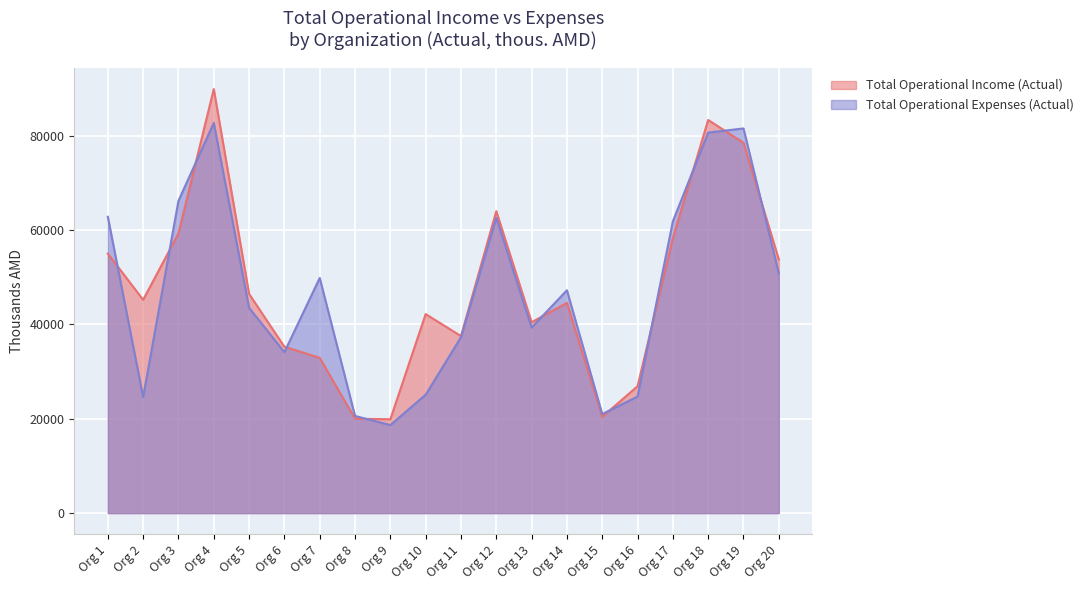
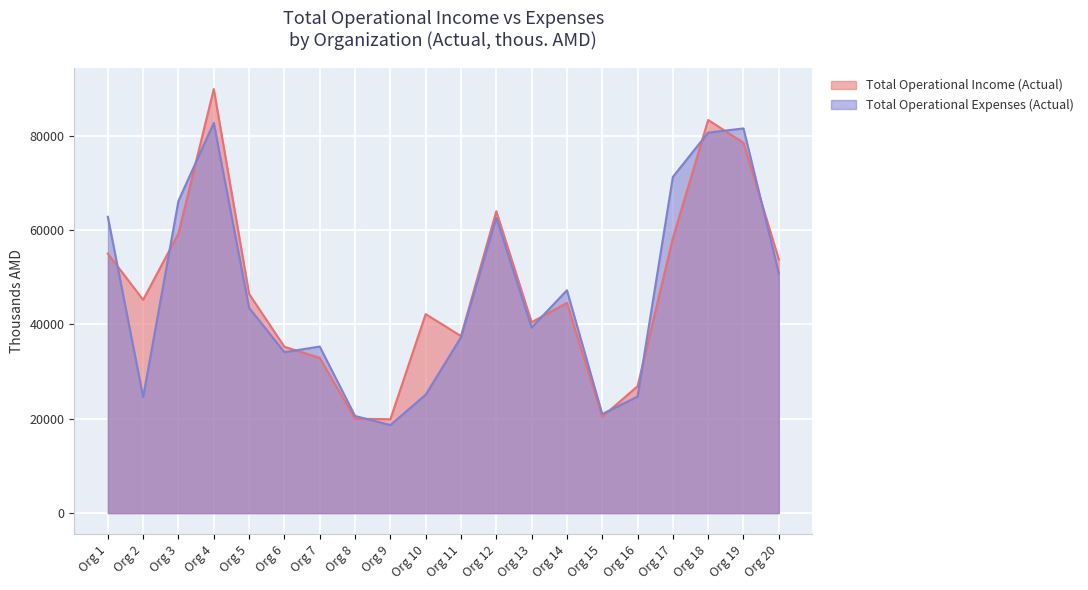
Total Operational Expenses (Actual), Org 7: 50000 -> 35000
Total Operational Expenses (Actual), Org 17: 62000 -> 71000
